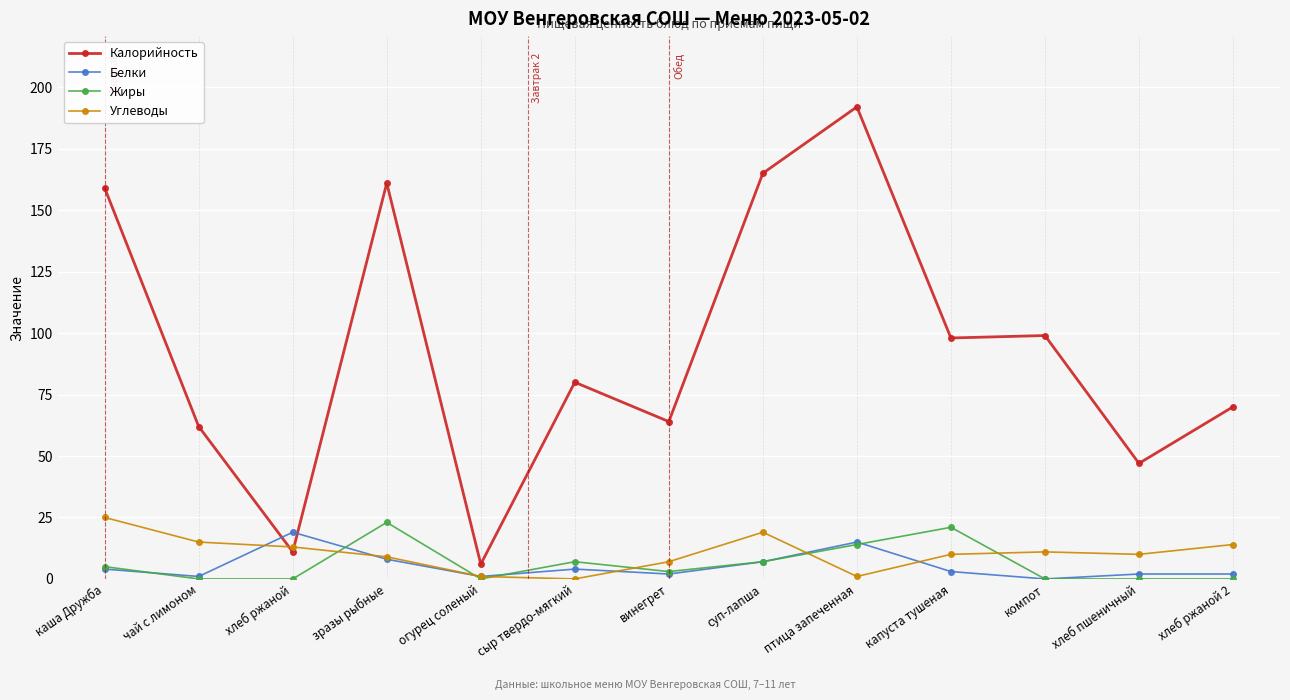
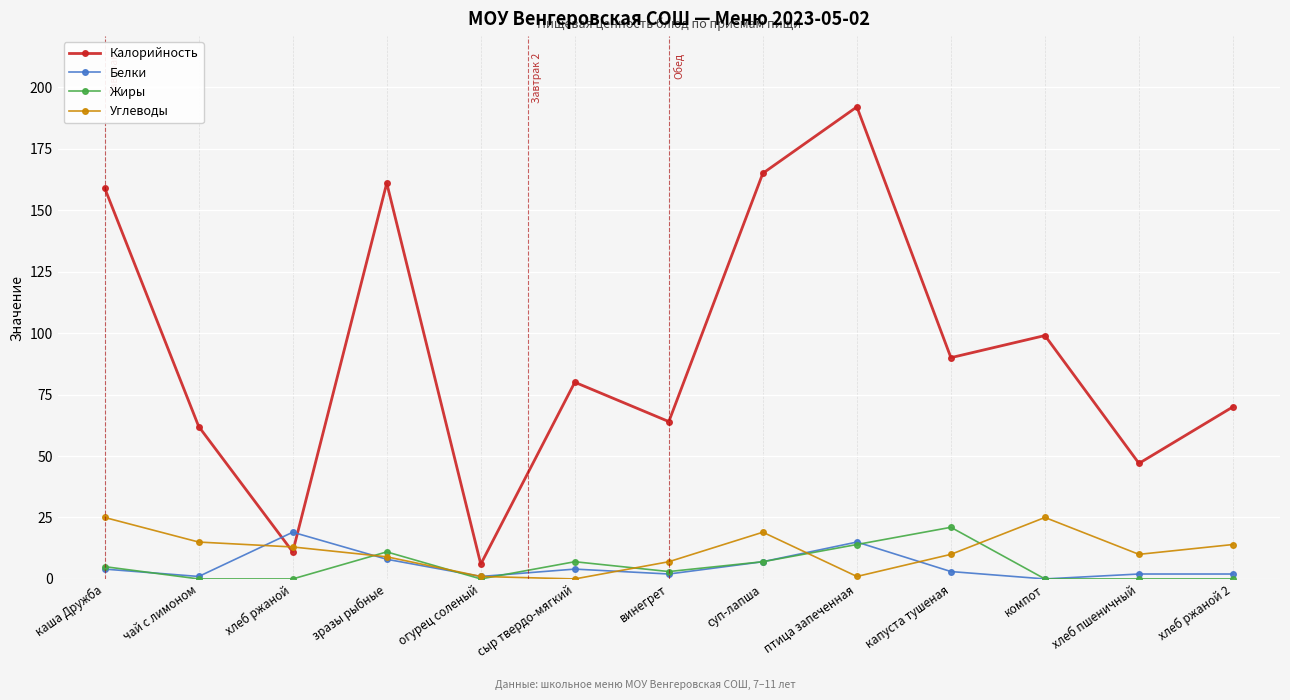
Жиры, зразы рыбные: 23 -> 11
Калорийность, капуста тушеная: 98 -> 90
Углеводы, компот: 11 -> 25
